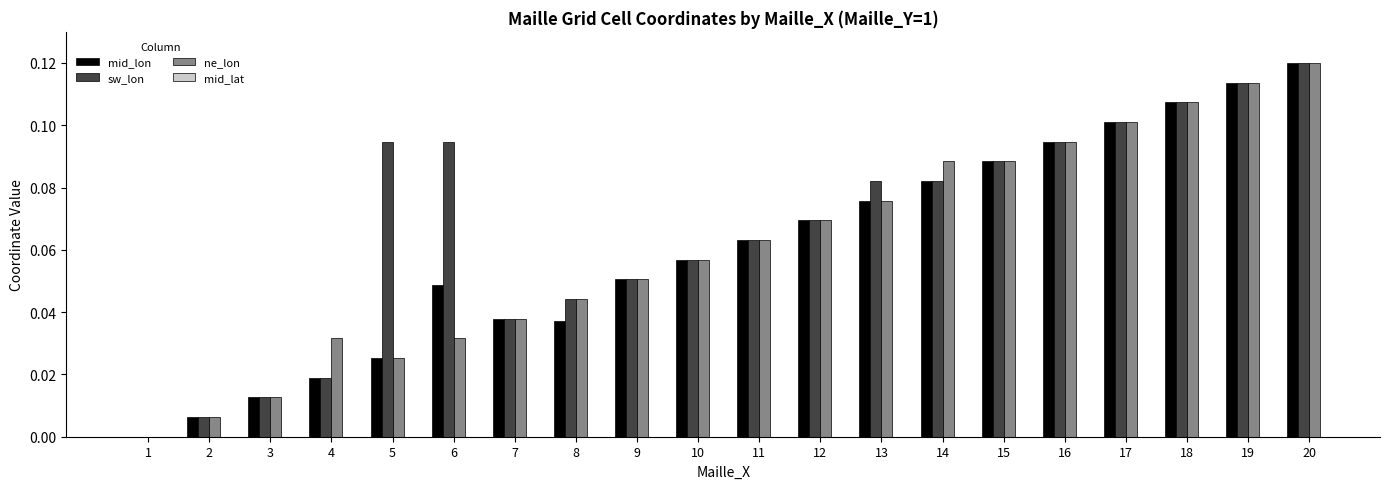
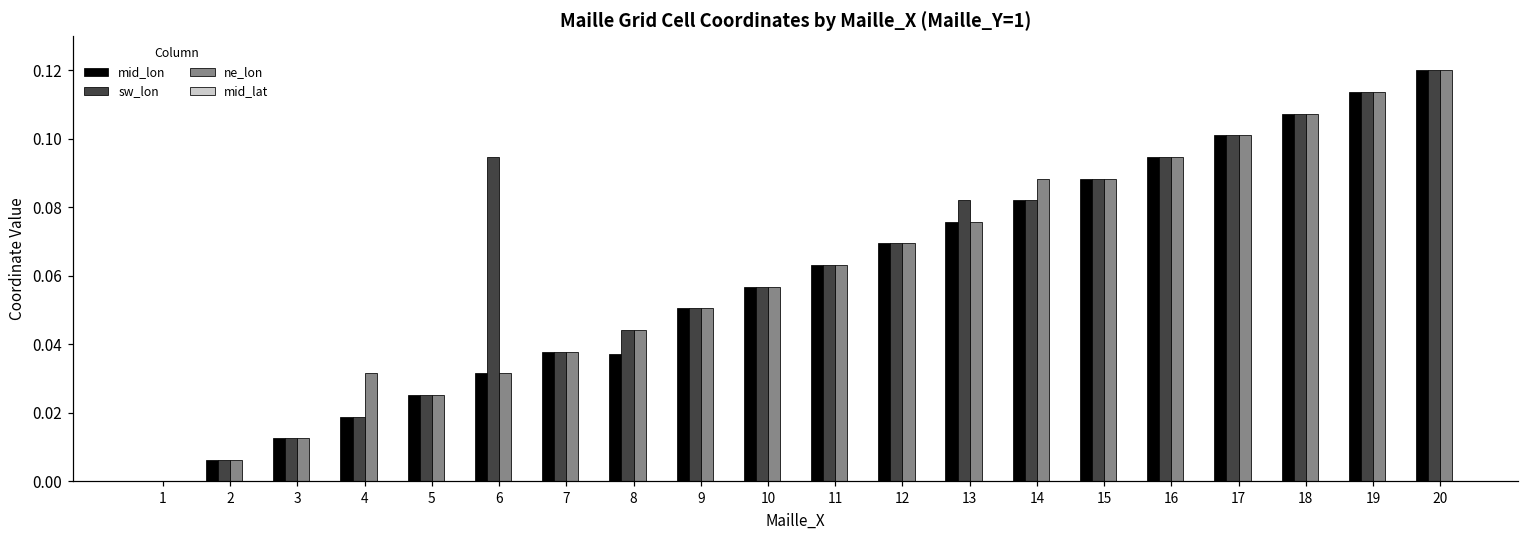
sw_lon, 5: 0.095 -> 0.025
mid_lon, 6: 0.049 -> 0.032
